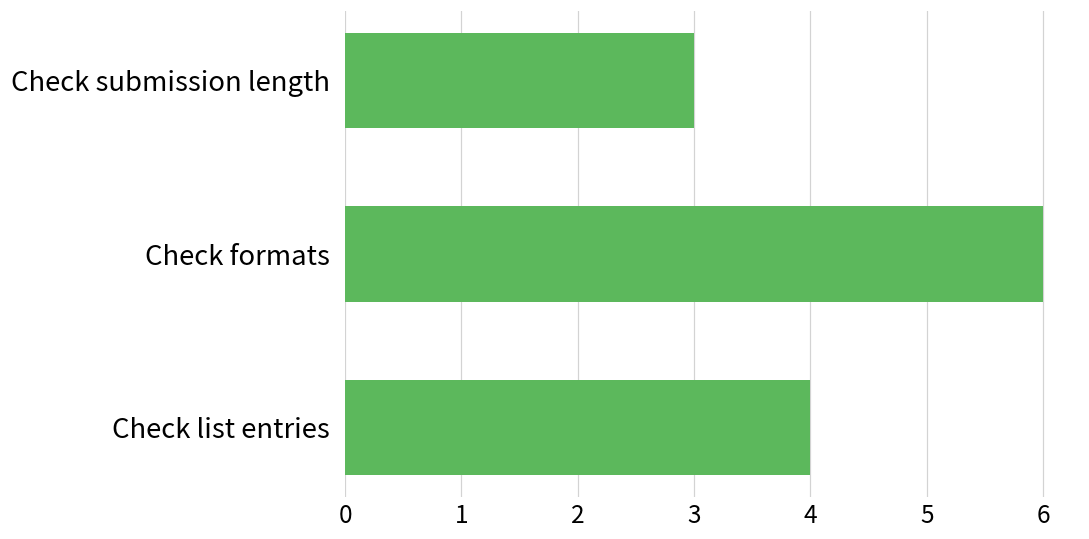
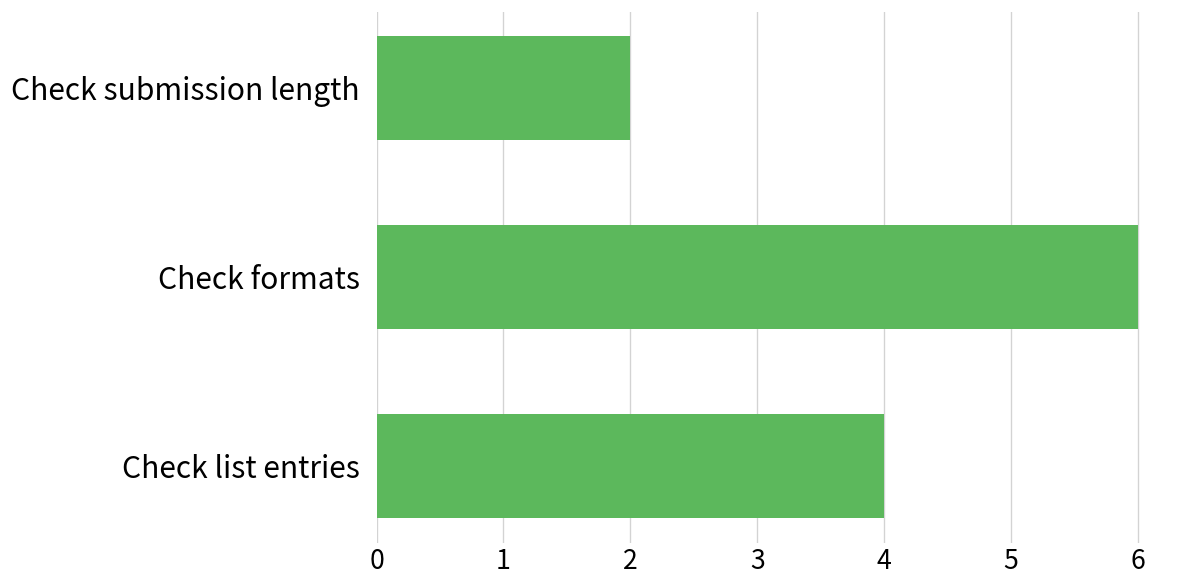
Check submission length: 3 -> 2
